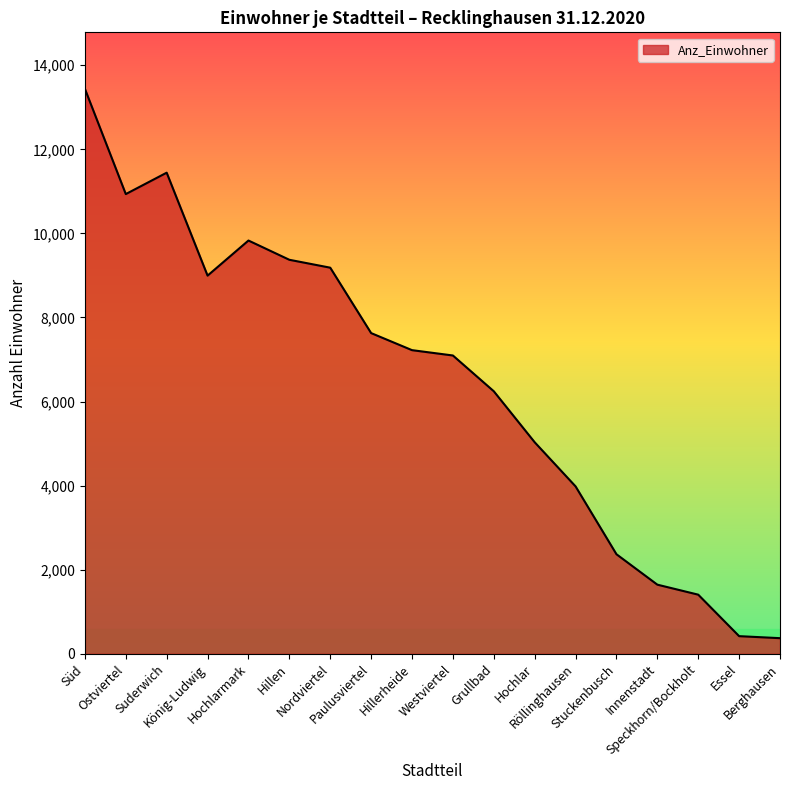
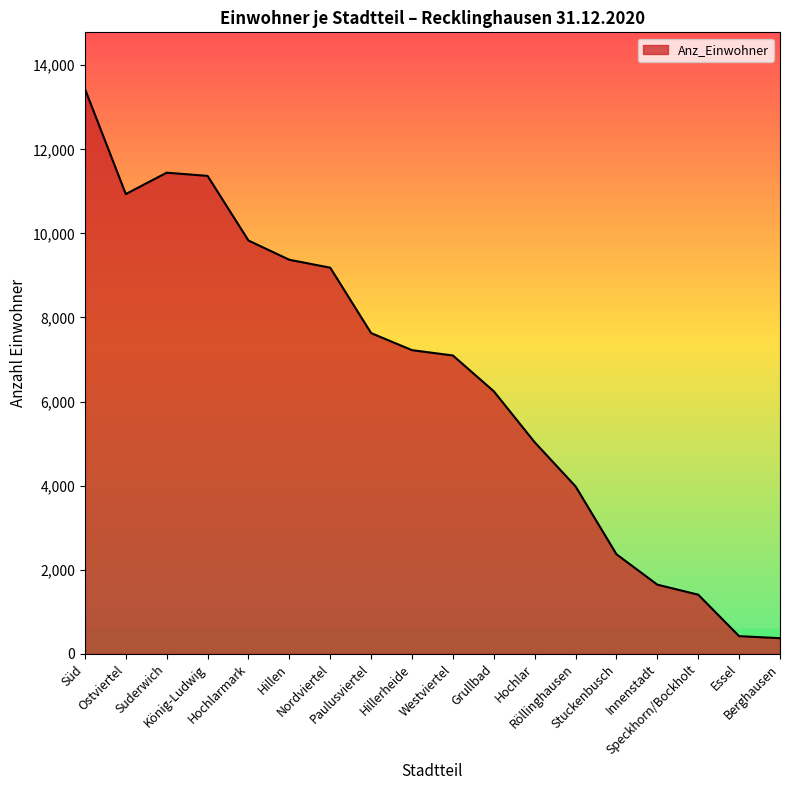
König-Ludwig: 9,000 -> 11,400
